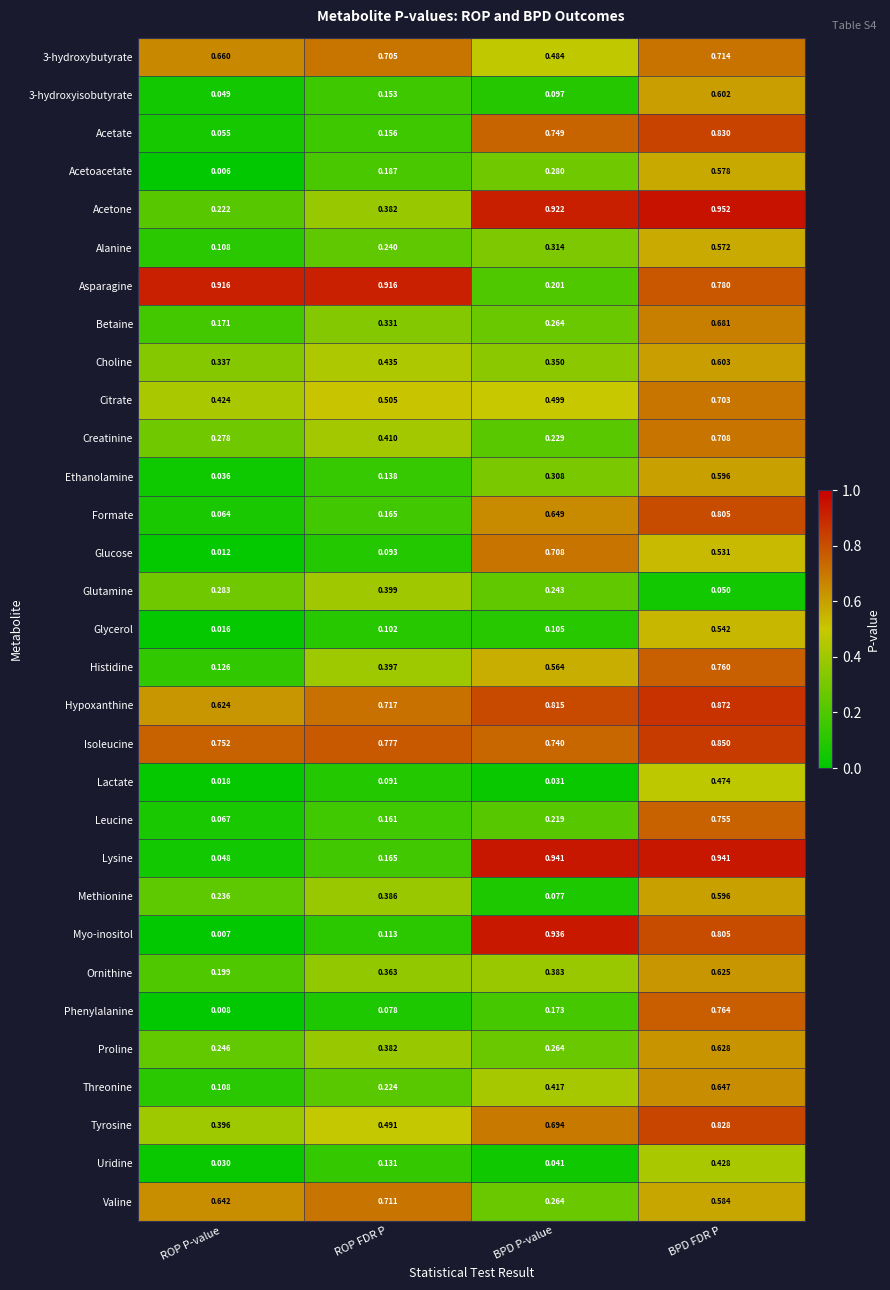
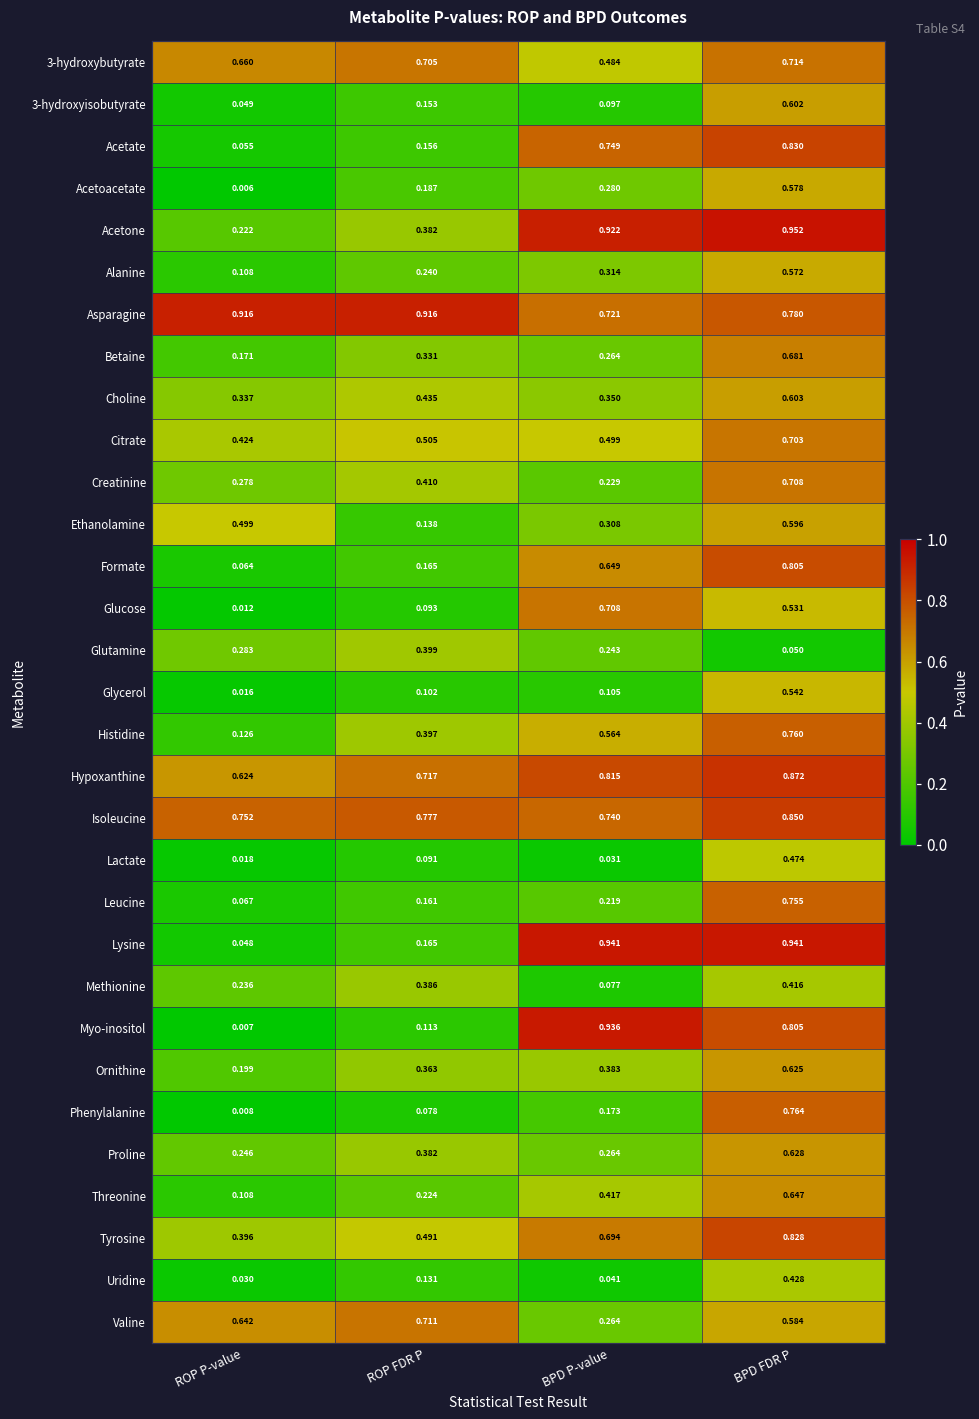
Asparagine, BPD P-value: 0.201 -> 0.721
Ethanolamine, ROP P-value: 0.036 -> 0.499
Methionine, BPD FDR P: 0.596 -> 0.416
